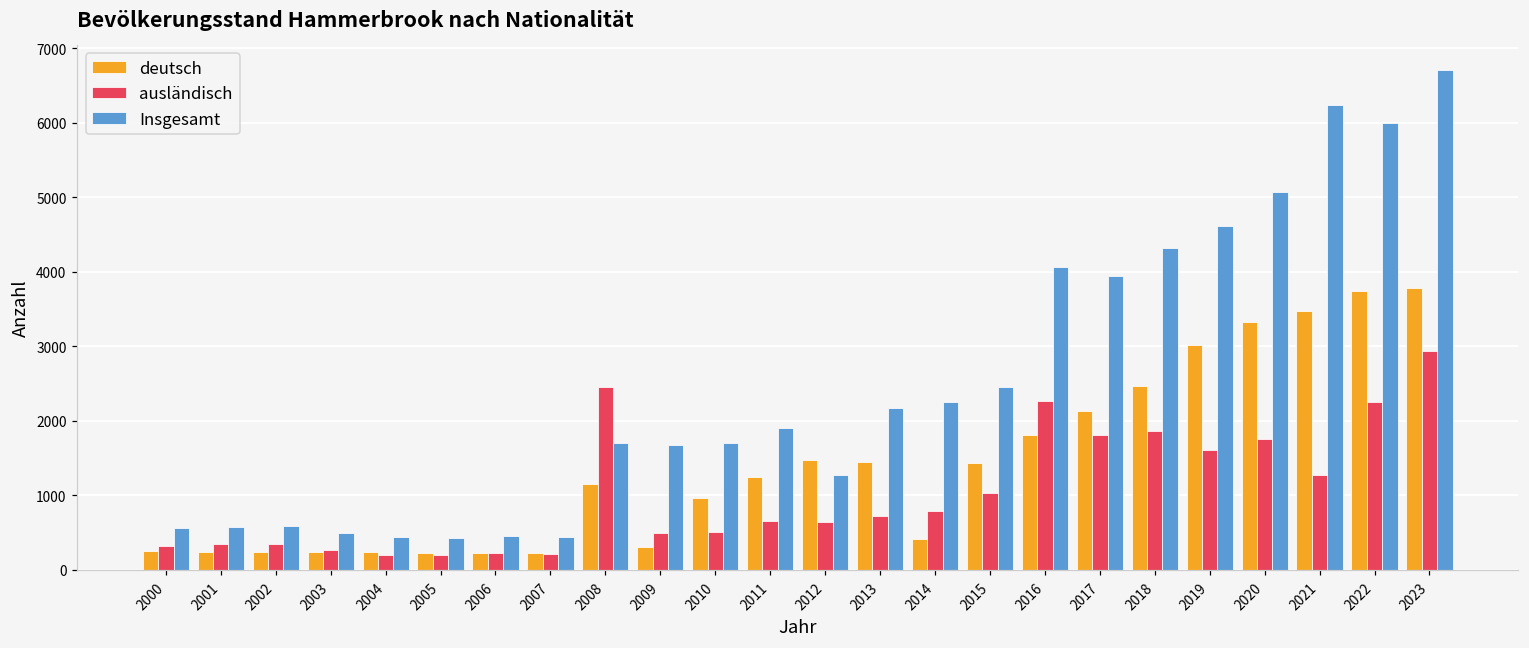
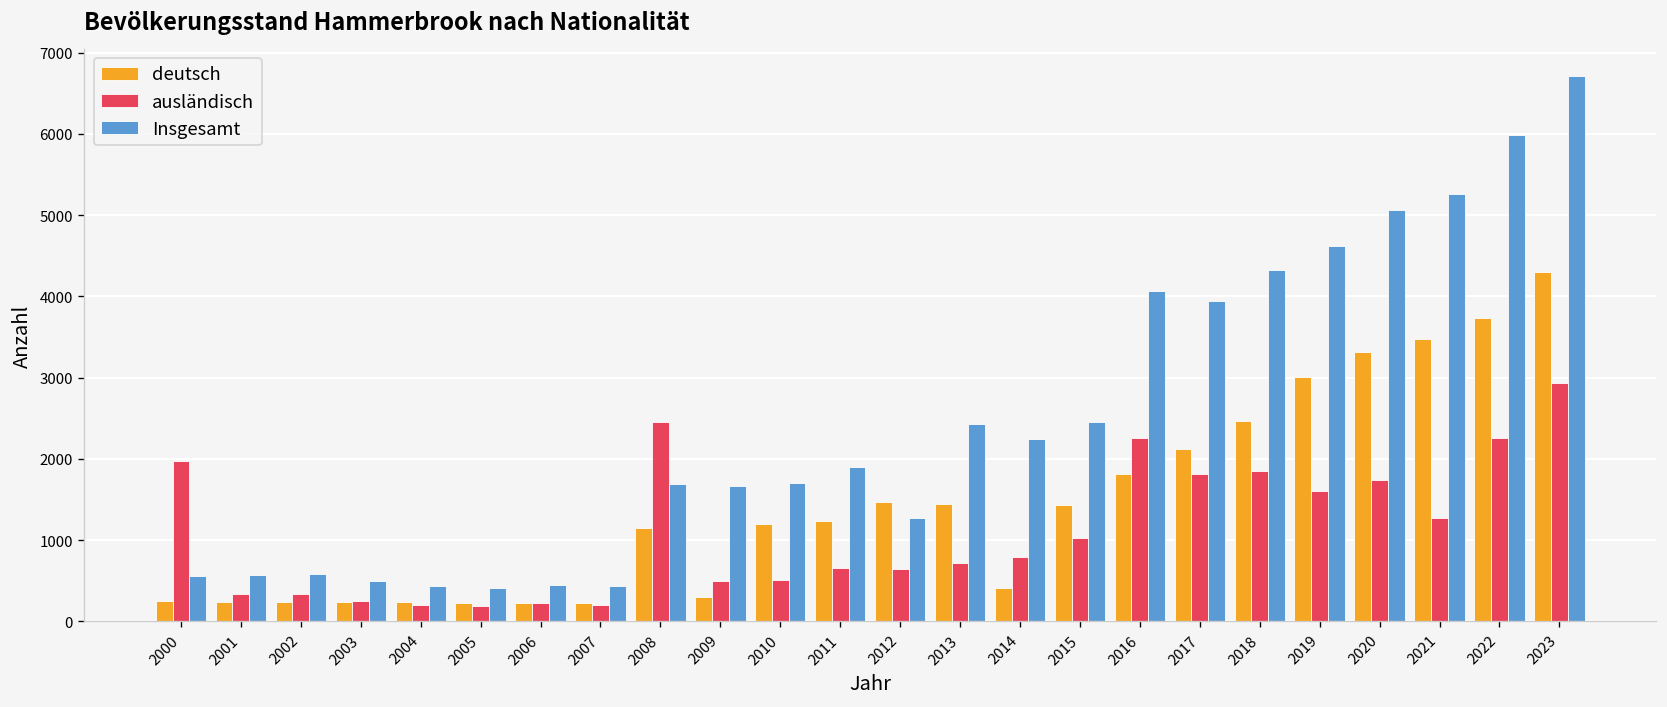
ausländisch, 2000: 300 -> 2000
deutsch, 2010: 1000 -> 1200
Insgesamt, 2013: 2200 -> 2400
Insgesamt, 2021: 6200 -> 5300
deutsch, 2023: 3800 -> 4300
